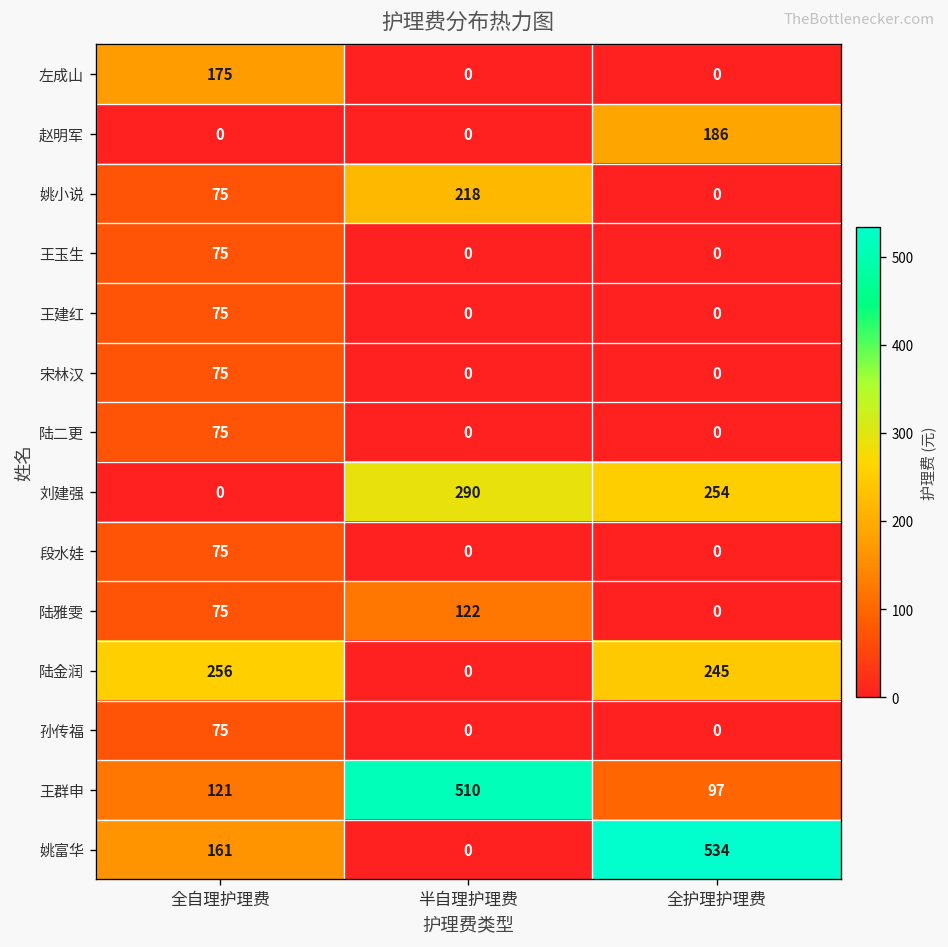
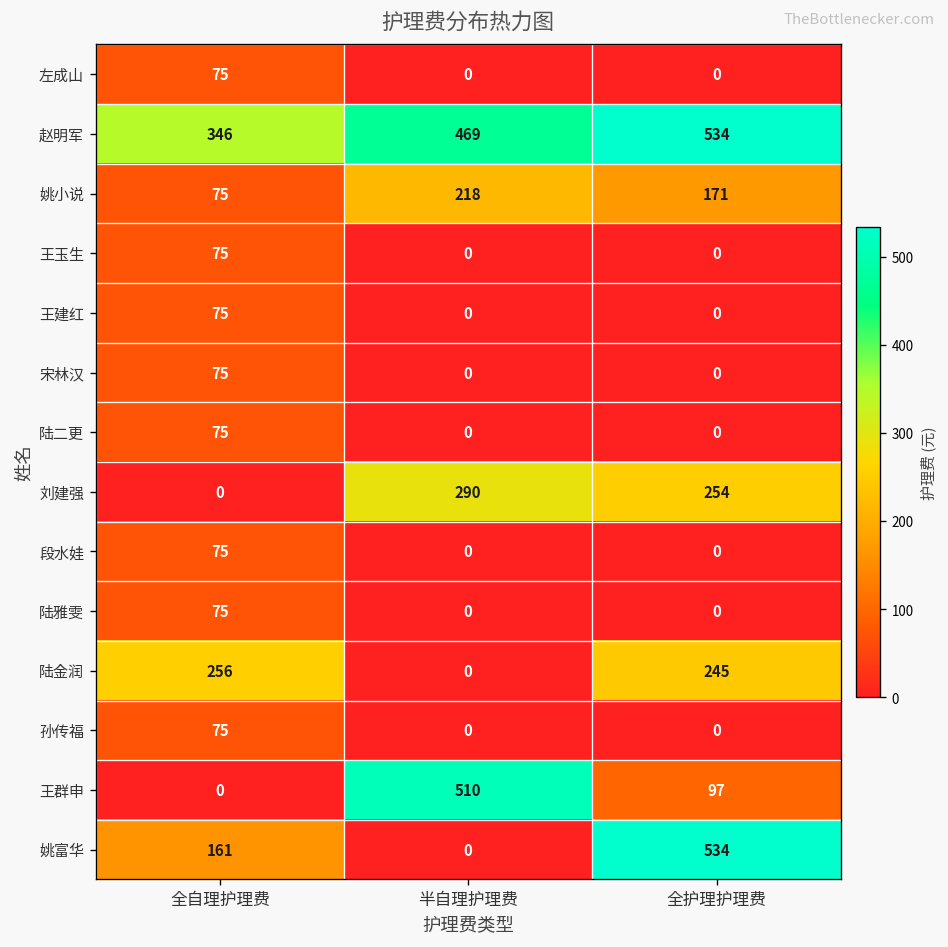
左成山, 全自理护理费: 175 -> 75
赵明军, 全自理护理费: 0 -> 346
赵明军, 半自理护理费: 0 -> 469
赵明军, 全护理护理费: 186 -> 534
姚小说, 全护理护理费: 0 -> 171
陆雅雯, 半自理护理费: 122 -> 0
王群申, 全自理护理费: 121 -> 0
